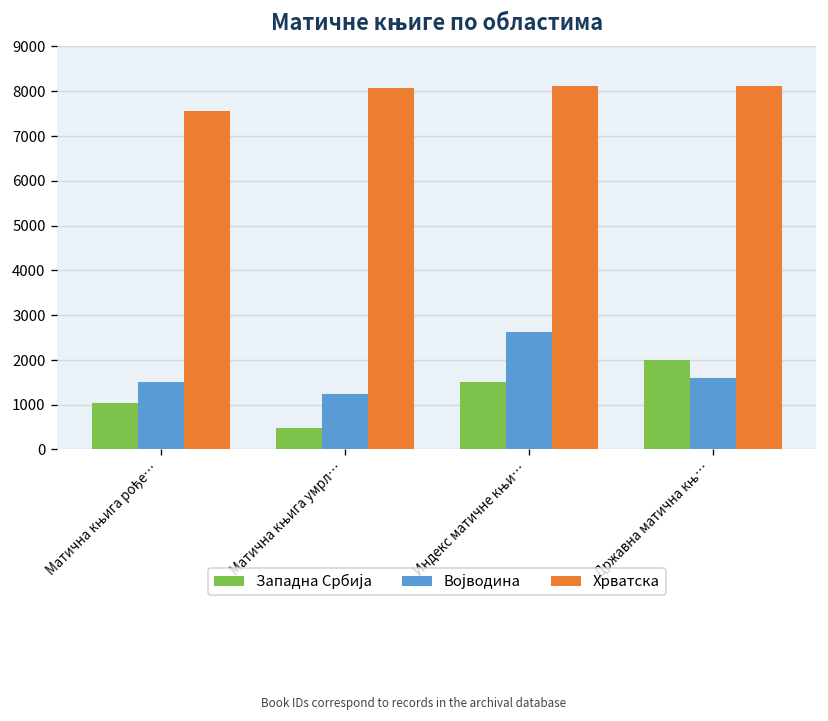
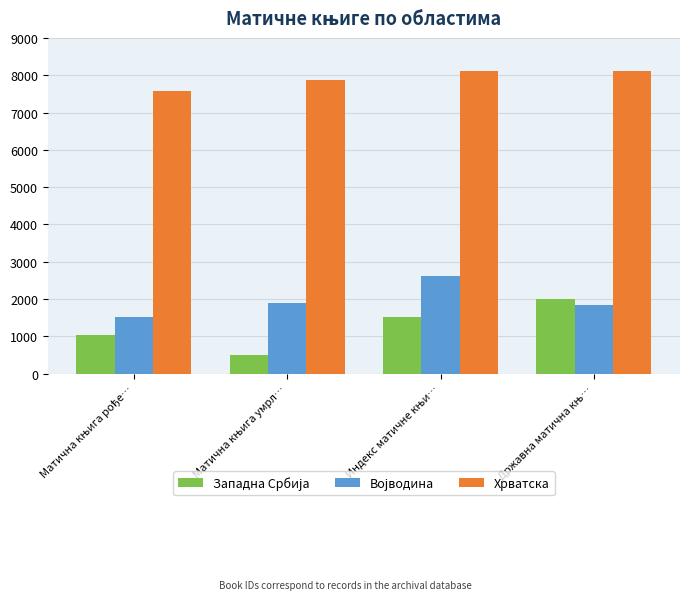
Војводина, Матична књига умрл…: 1200 -> 1900
Хрватска, Матична књига умрл…: 8100 -> 7900
Војводина, Државна матична књ…: 1600 -> 1800
